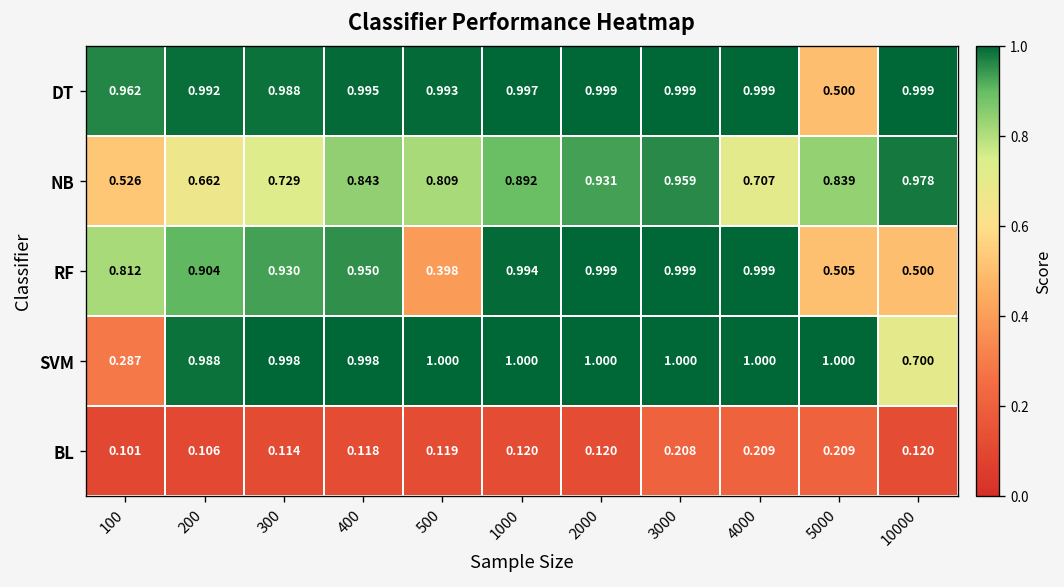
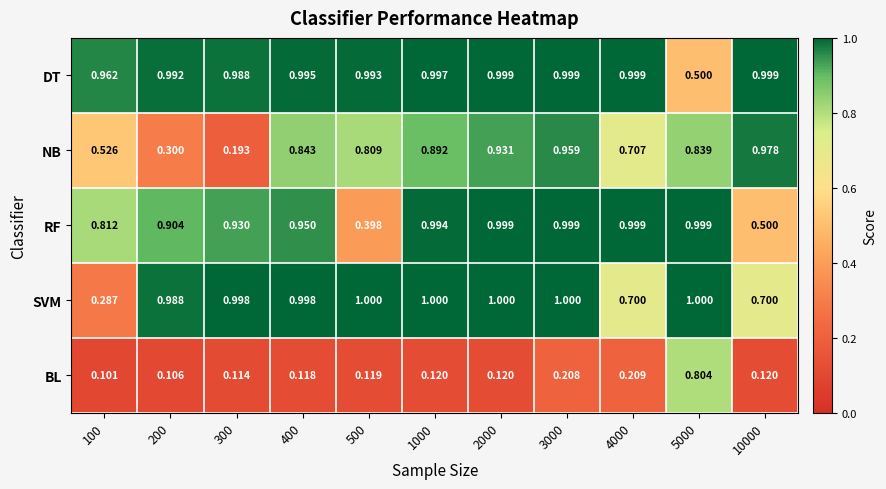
NB, 200: 0.662 -> 0.300
NB, 300: 0.729 -> 0.193
RF, 5000: 0.505 -> 0.999
SVM, 4000: 1.000 -> 0.700
BL, 5000: 0.209 -> 0.804
